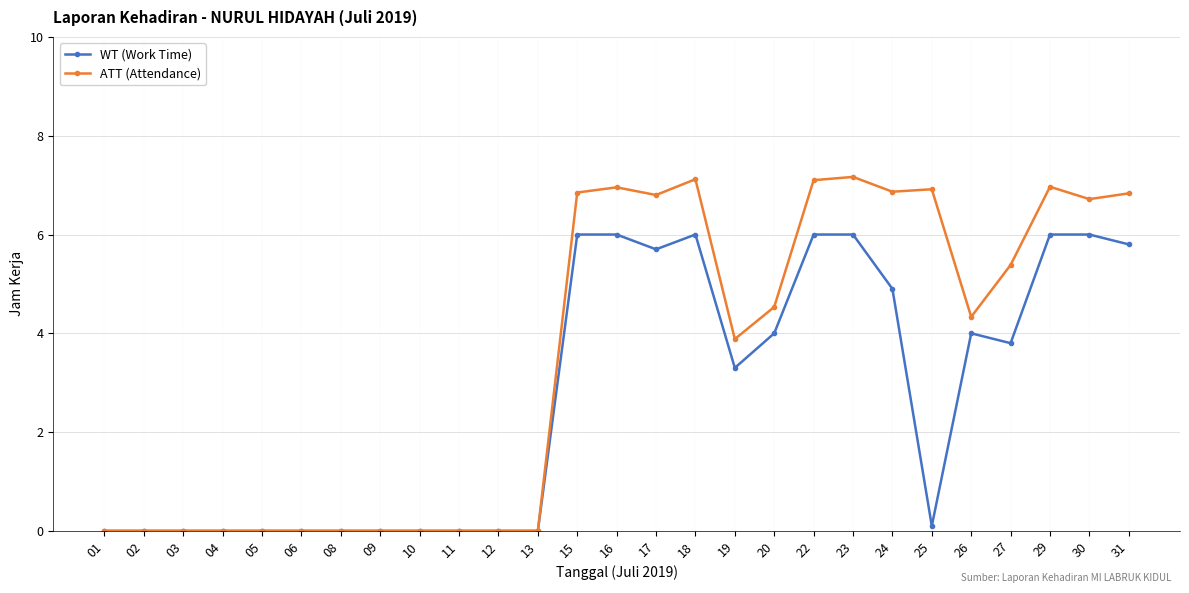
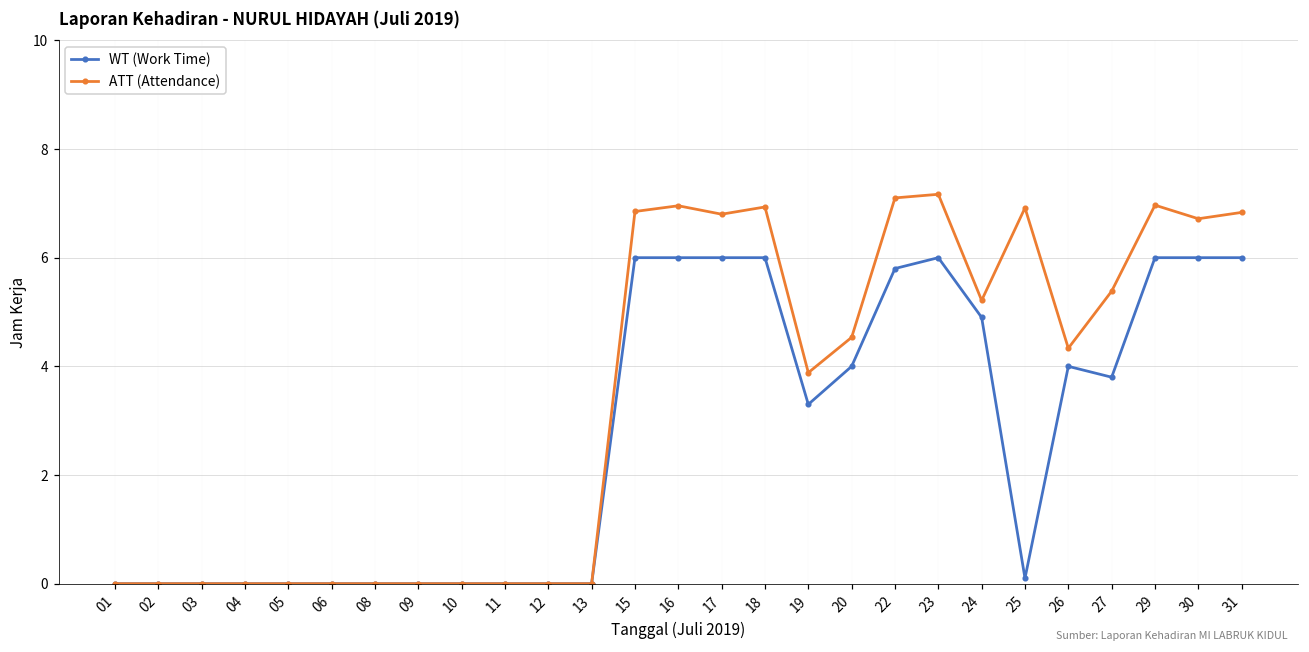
WT (Work Time), 17: 5.7 -> 6.0
ATT (Attendance), 18: 7.1 -> 6.9
WT (Work Time), 22: 6.0 -> 5.8
ATT (Attendance), 24: 6.9 -> 5.2
WT (Work Time), 31: 5.8 -> 6.0
